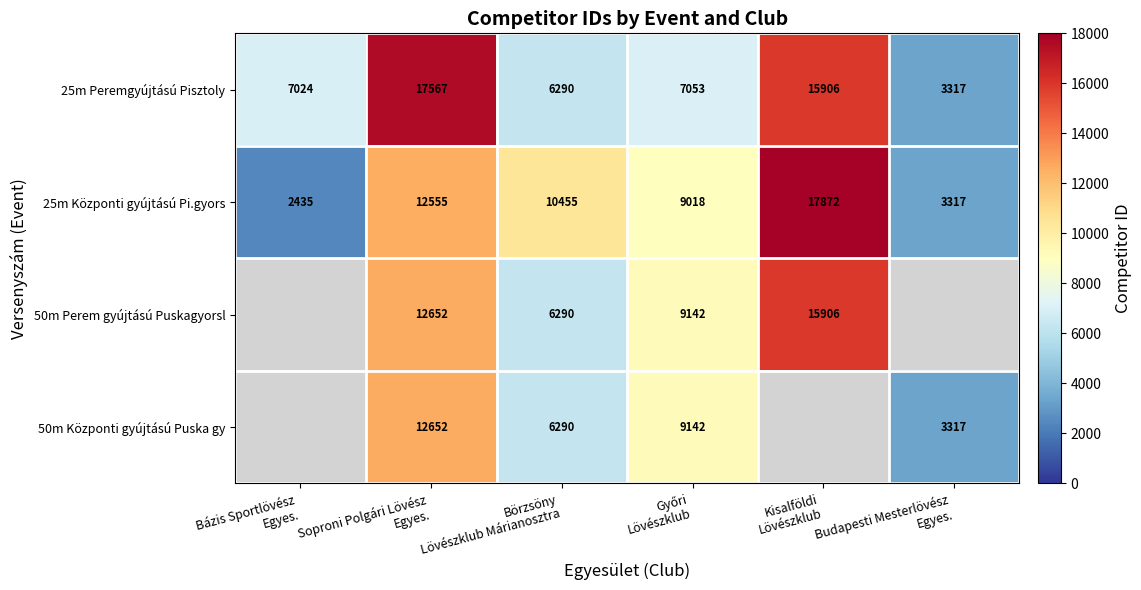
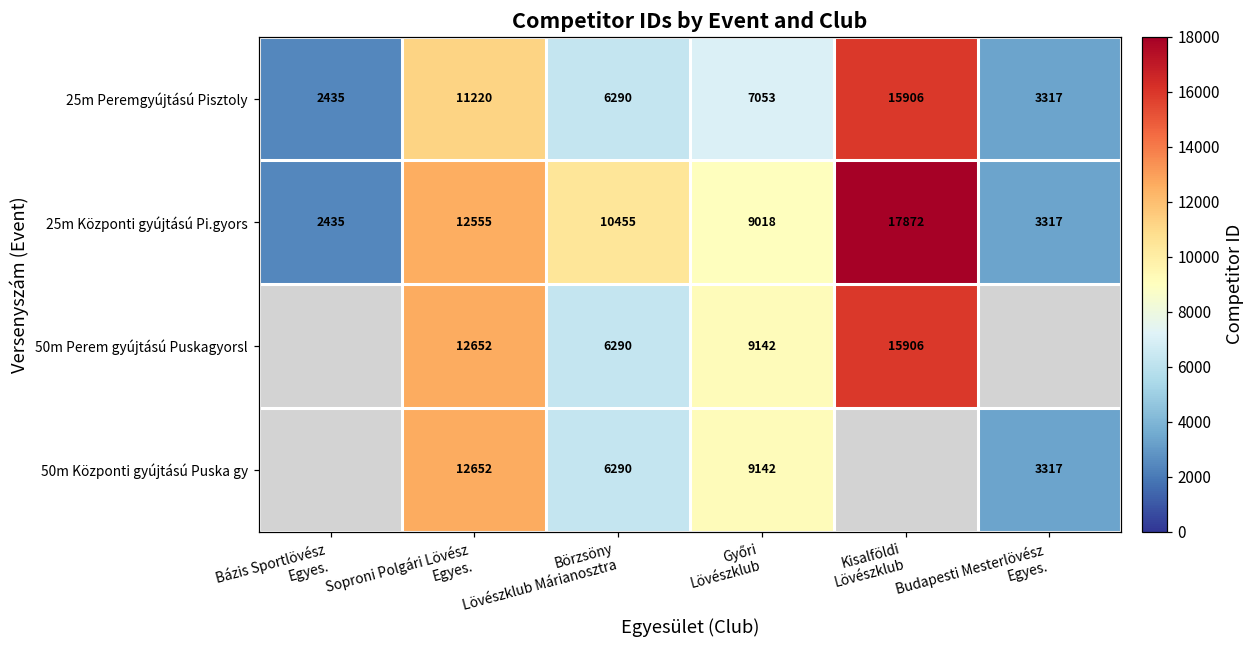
25m Peremgyújtású Pisztoly, Bázis Sportlövész Egyes.: 7024 -> 2435
25m Peremgyújtású Pisztoly, Soproni Polgári Lövész Egyes.: 17567 -> 11220
